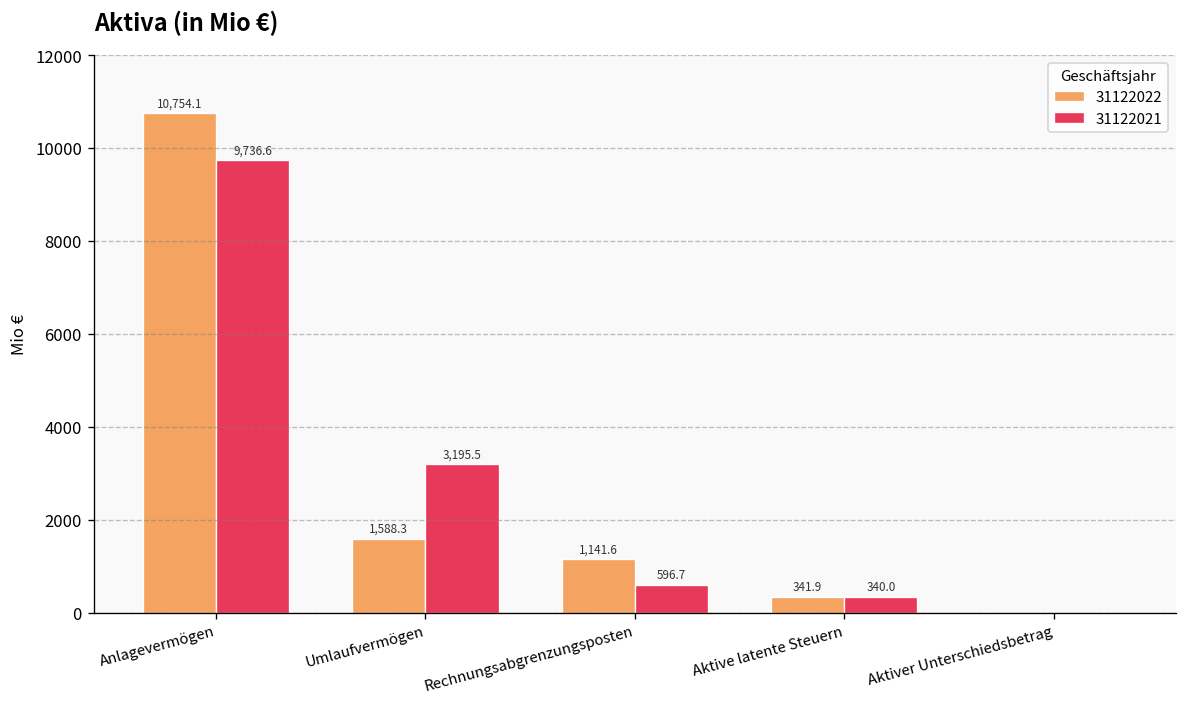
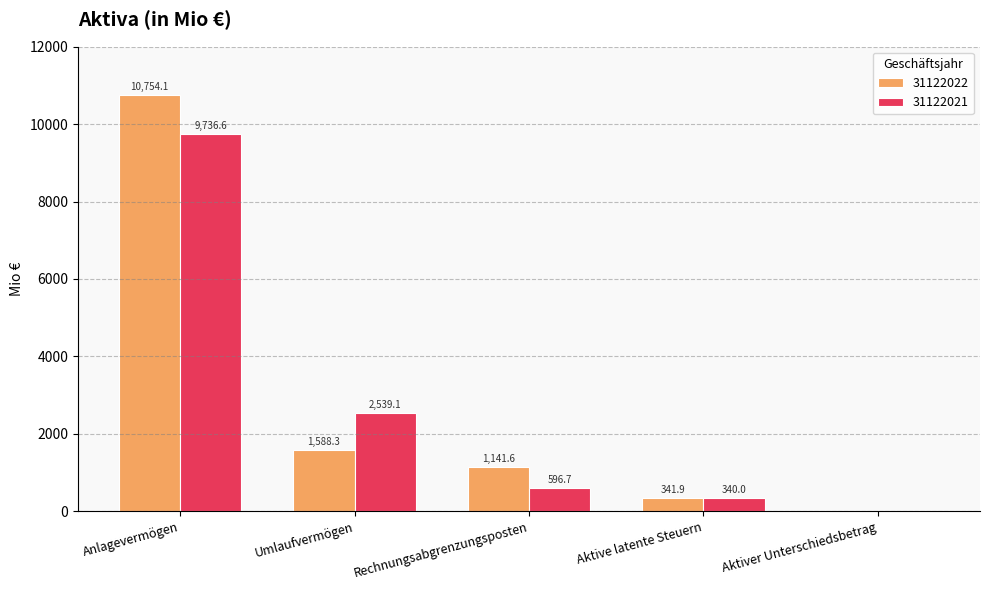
31122021, Umlaufvermögen: 3,195.5 -> 2,539.1
